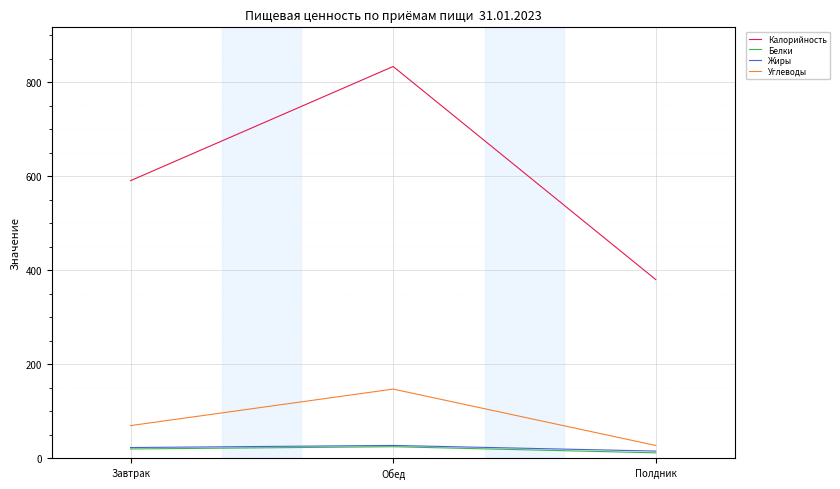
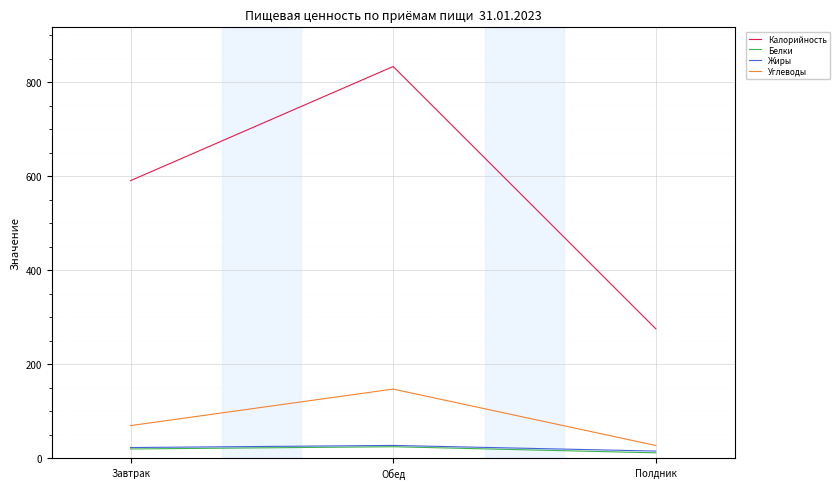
Калорийность, Полдник: 380 -> 280
